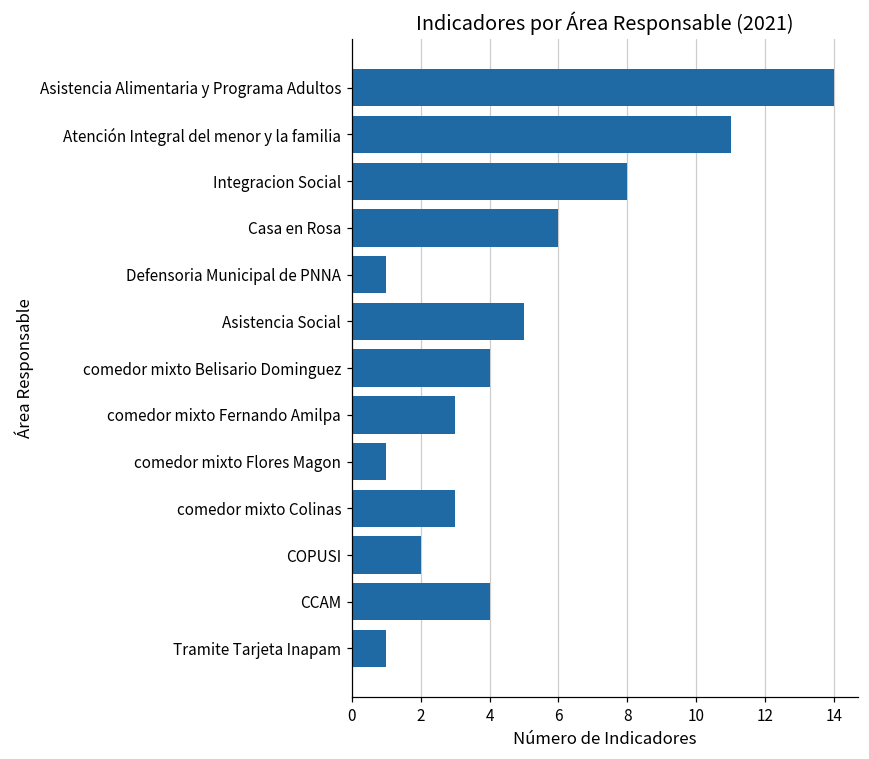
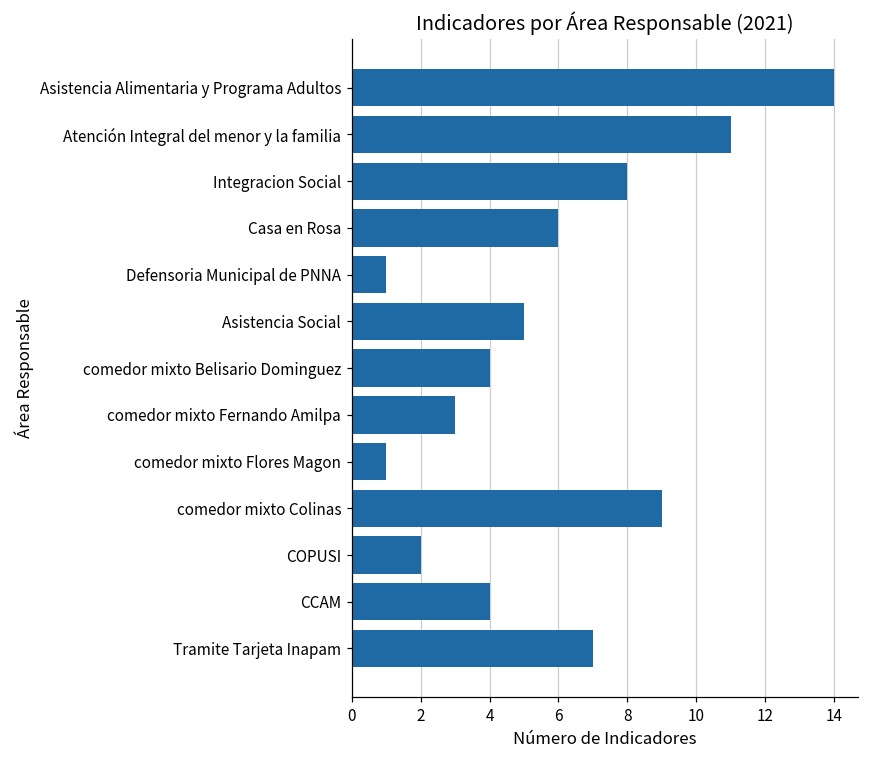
comedor mixto Colinas: 3 -> 9
Tramite Tarjeta Inapam: 1 -> 7
